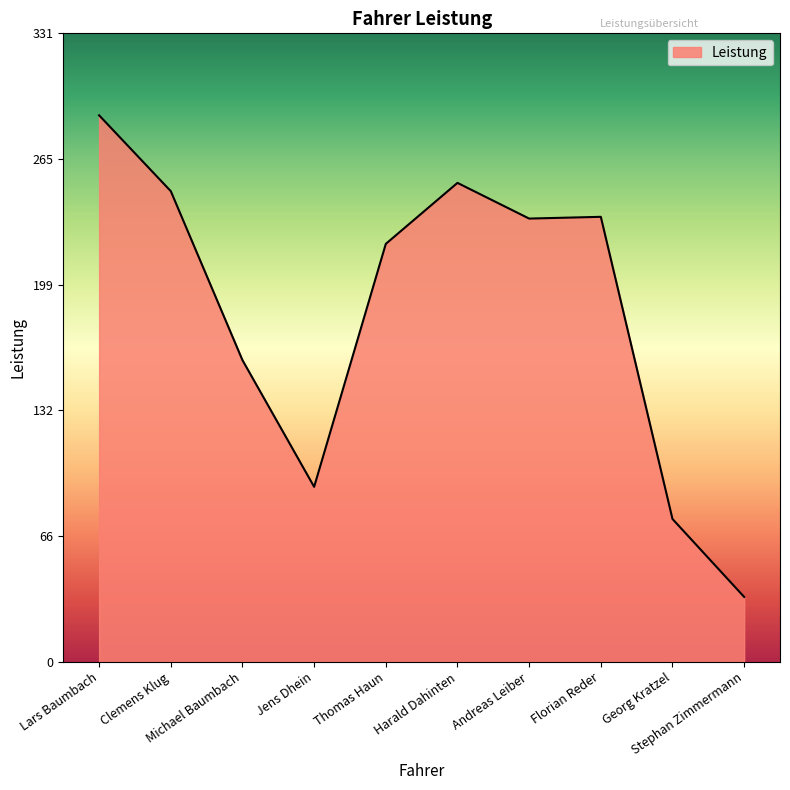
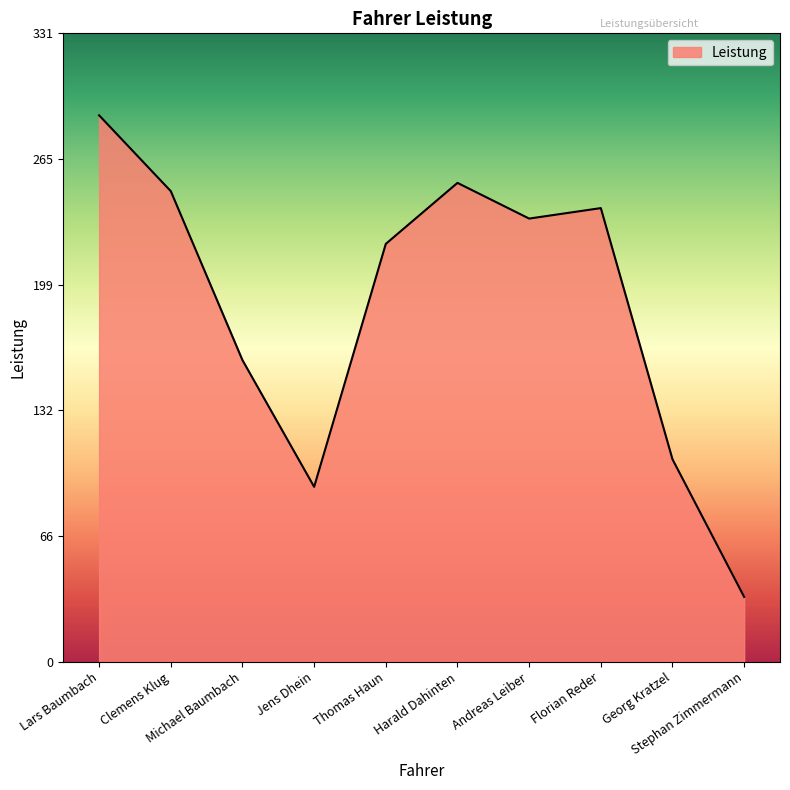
Florian Reder: 235 -> 239
Georg Kratzel: 75 -> 107
